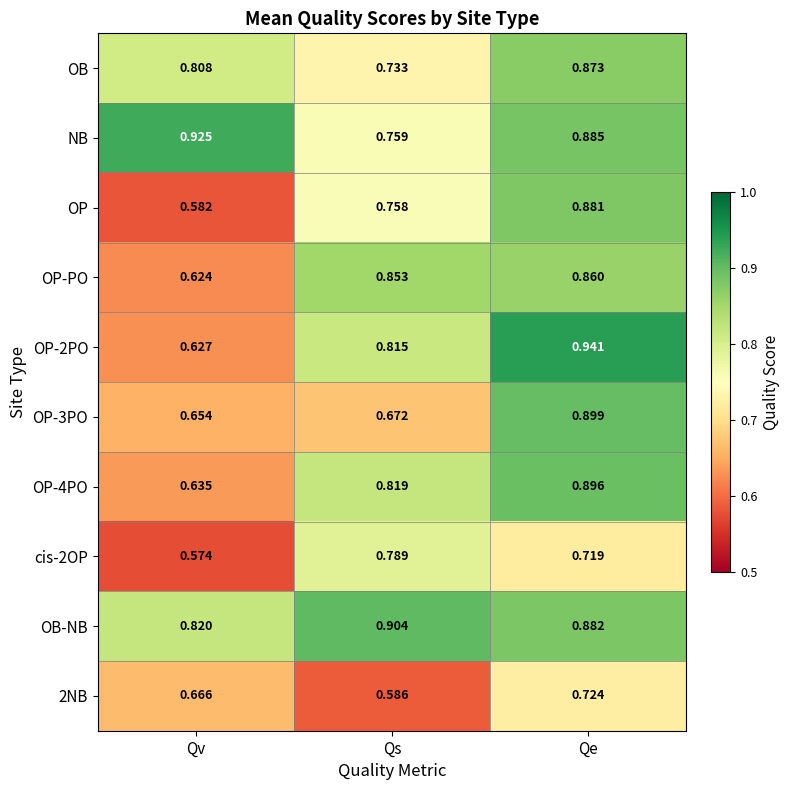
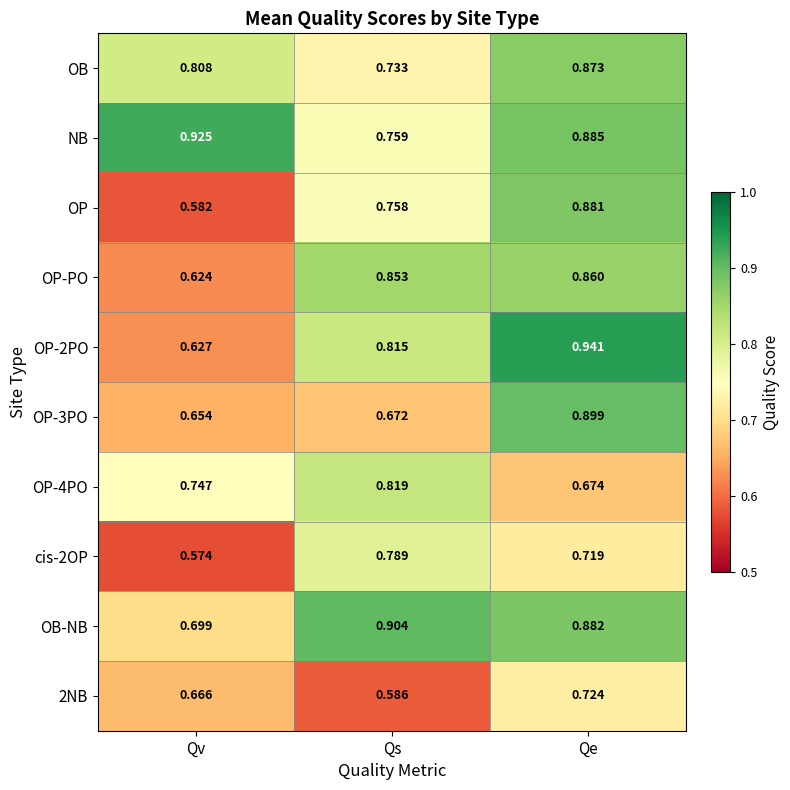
OP-4PO, Qv: 0.635 -> 0.747
OP-4PO, Qe: 0.896 -> 0.674
OB-NB, Qv: 0.820 -> 0.699
